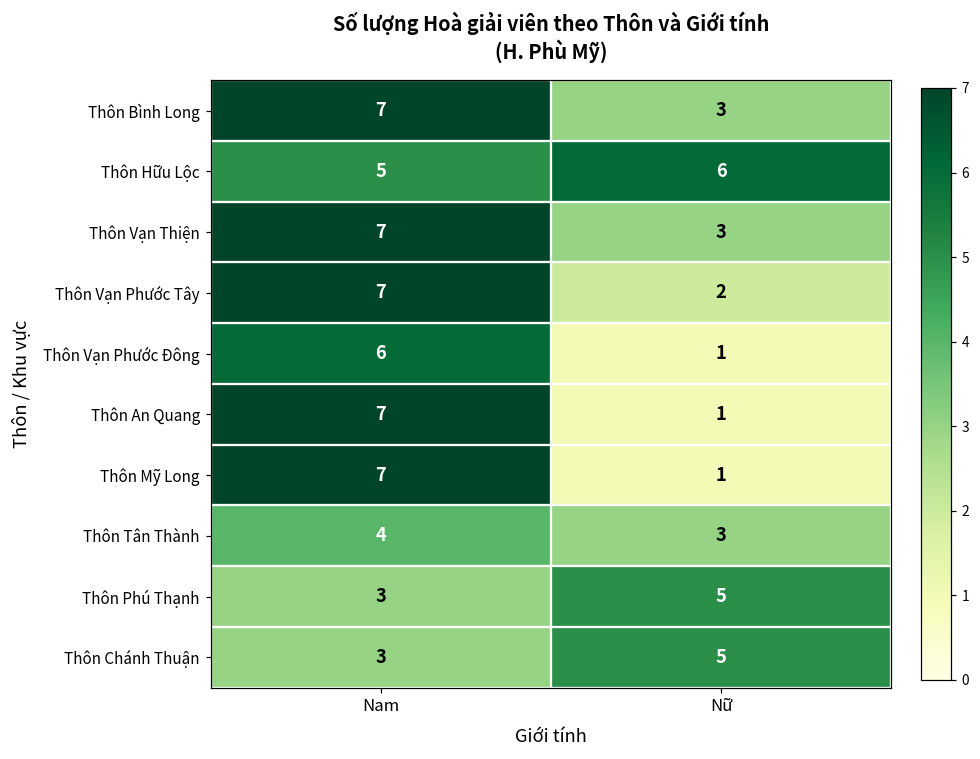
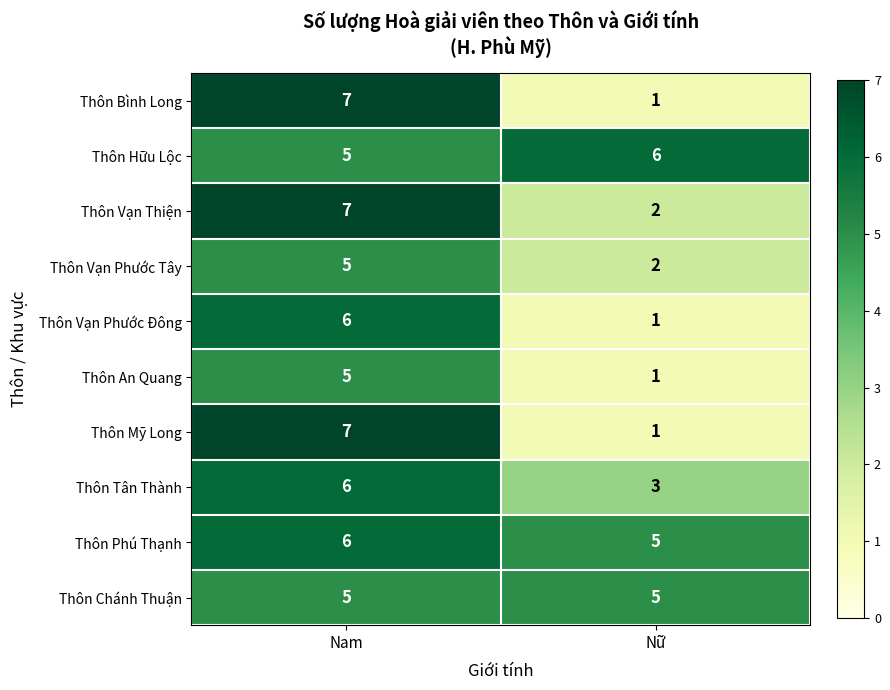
Thôn Bình Long, Nữ: 3 -> 1
Thôn Vạn Thiện, Nữ: 3 -> 2
Thôn Vạn Phước Tây, Nam: 7 -> 5
Thôn An Quang, Nam: 7 -> 5
Thôn Tân Thành, Nam: 4 -> 6
Thôn Phú Thạnh, Nam: 3 -> 6
Thôn Chánh Thuận, Nam: 3 -> 5
